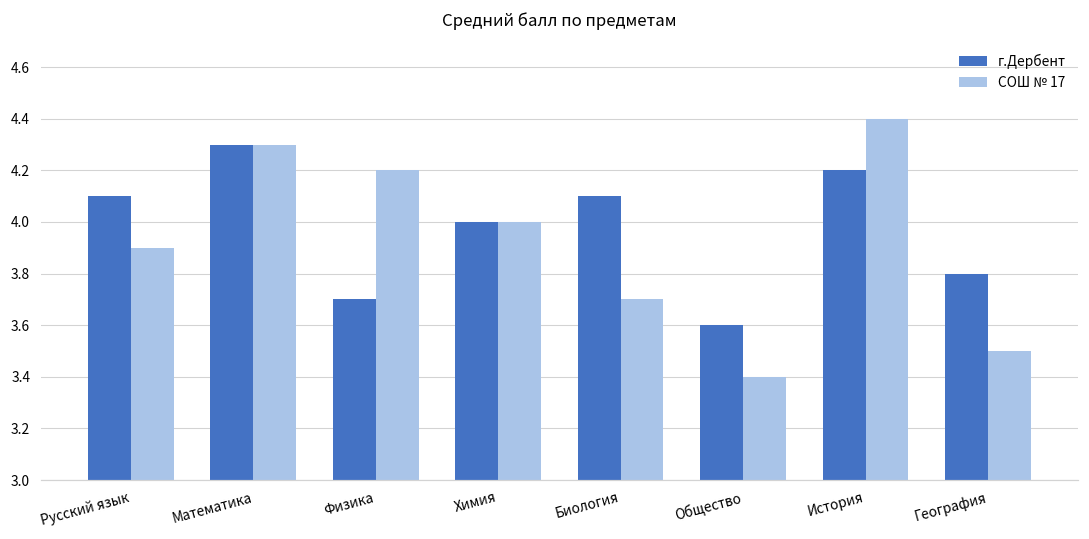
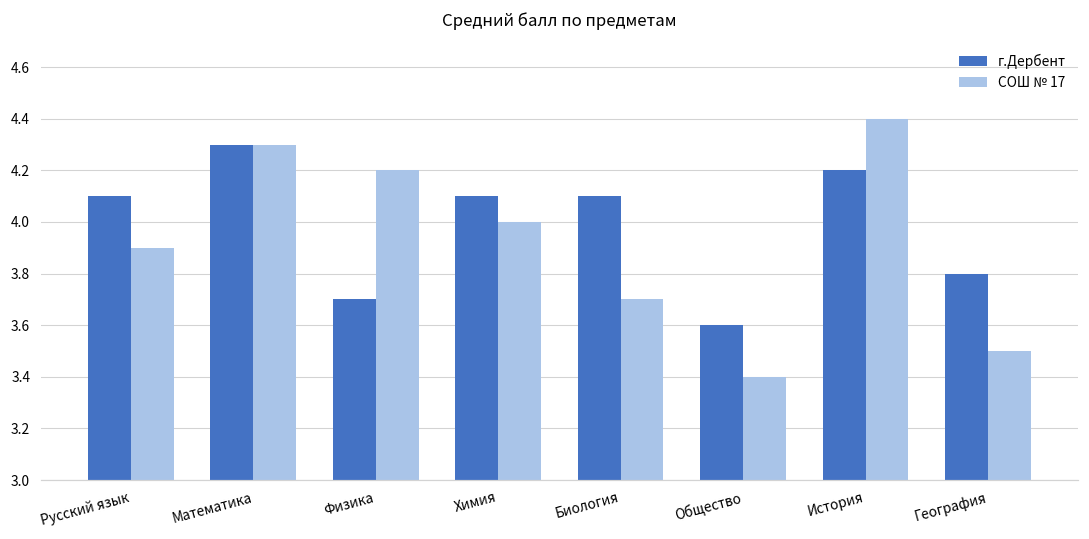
г.Дербент, Химия: 4.0 -> 4.1
